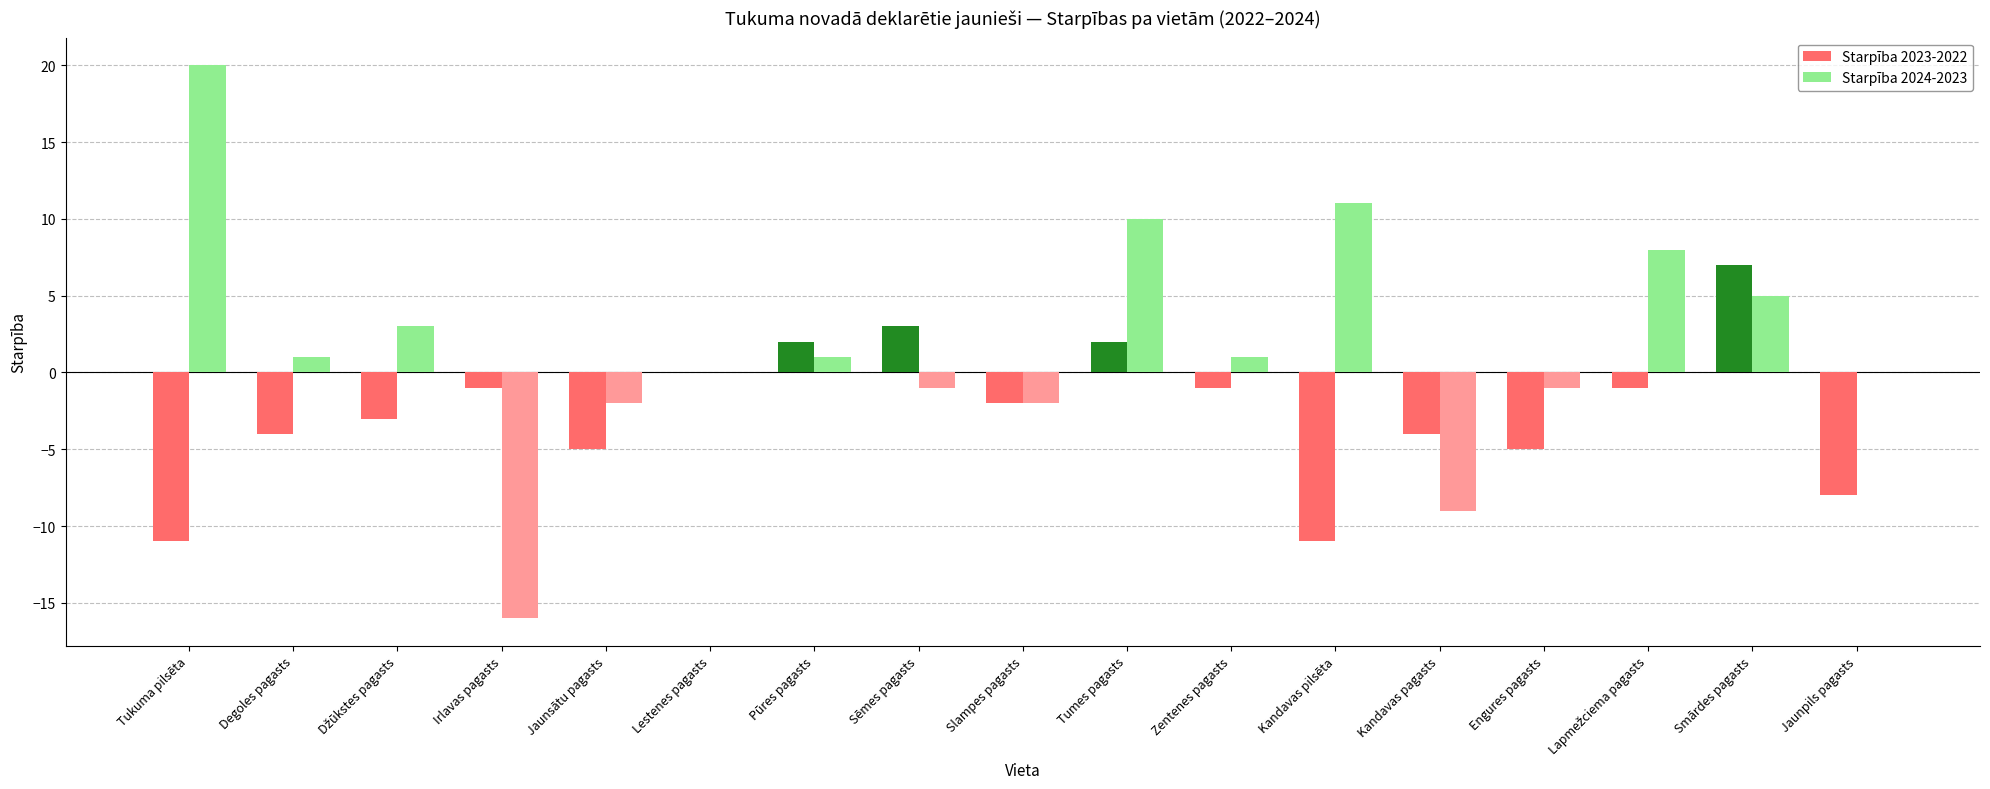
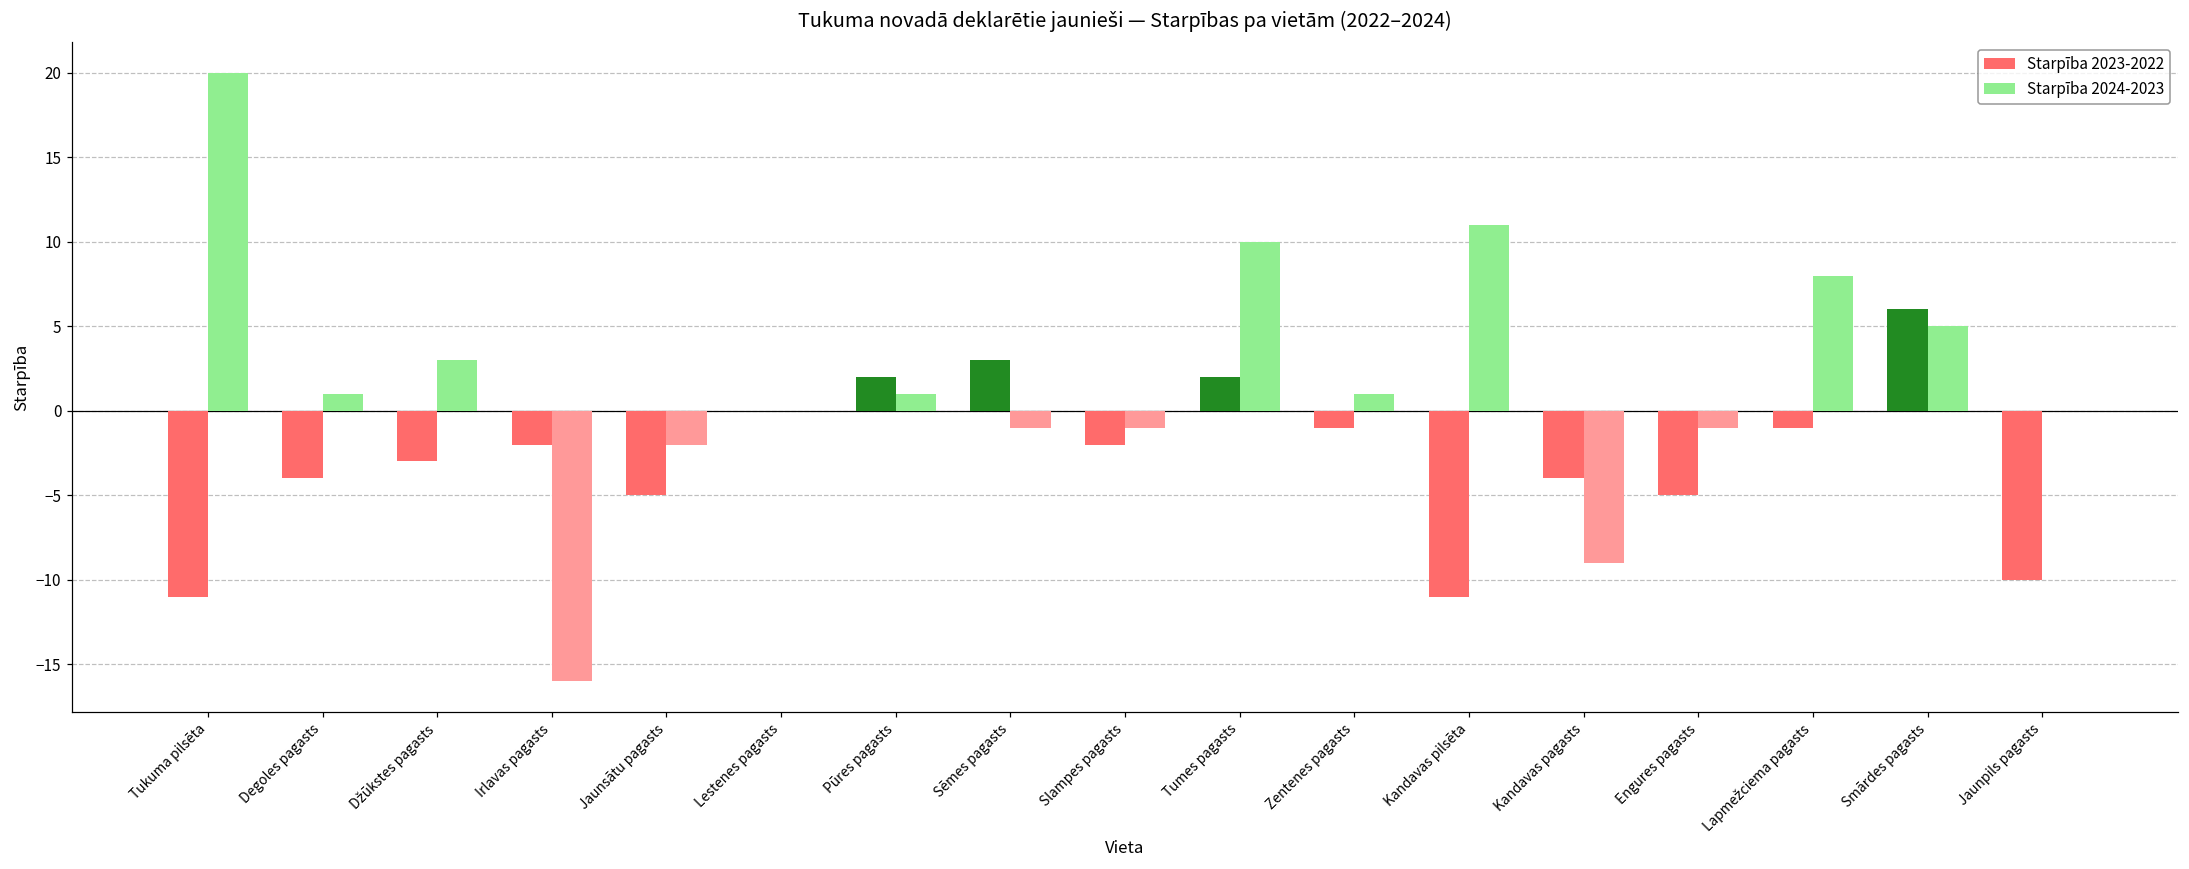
Starpība 2023-2022, Irlavas pagasts: -1 -> -2
Starpība 2024-2023, Slampes pagasts: -2 -> -1
Starpība 2023-2022, Smārdes pagasts: 7 -> 6
Starpība 2023-2022, Jaunpils pagasts: -8 -> -10
